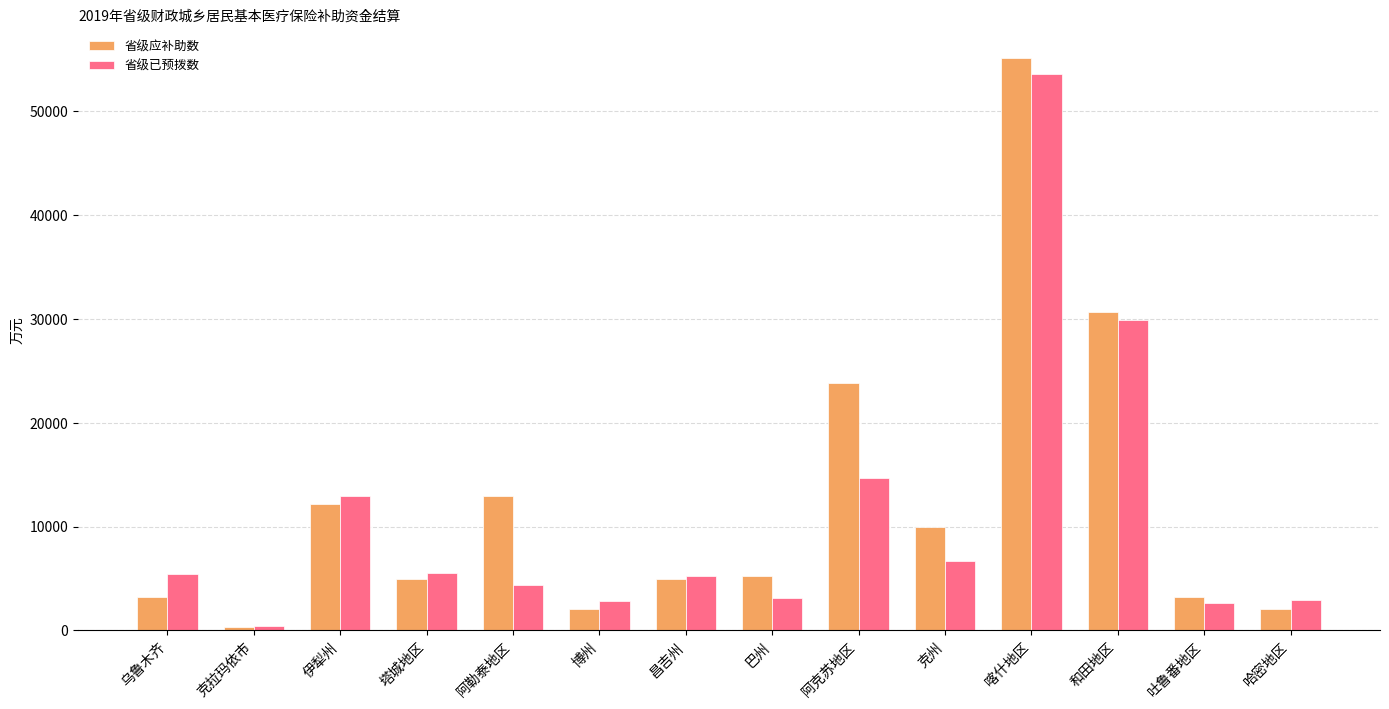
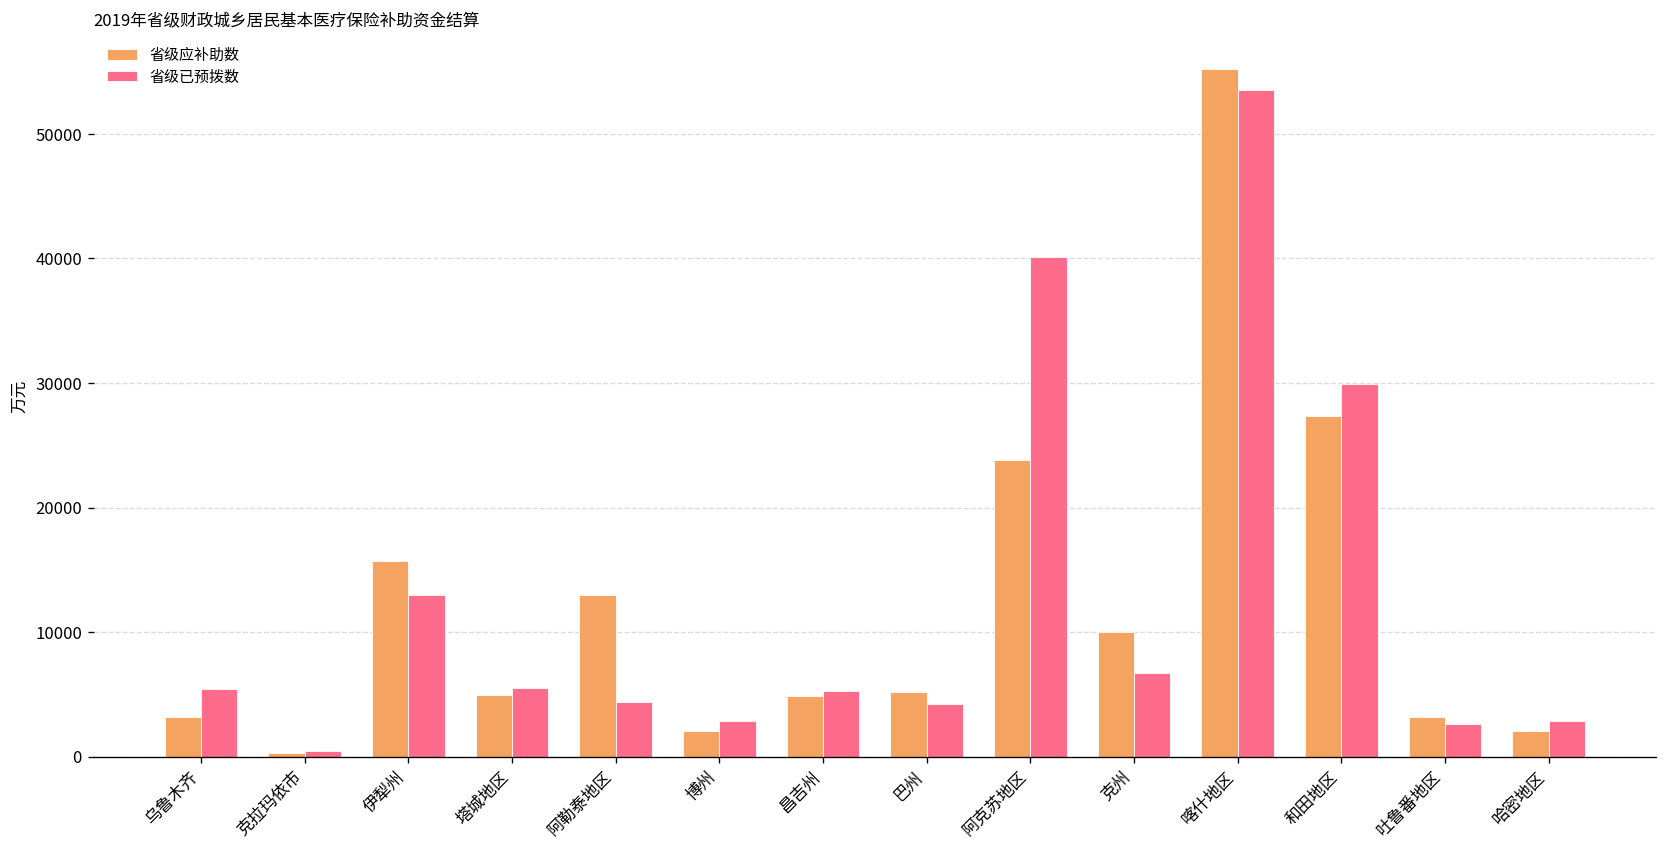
省级应补助数, 伊犁州: 12100 -> 15700
省级已预拨数, 巴州: 3100 -> 4200
省级已预拨数, 阿克苏地区: 14700 -> 40100
省级应补助数, 和田地区: 30700 -> 27400
